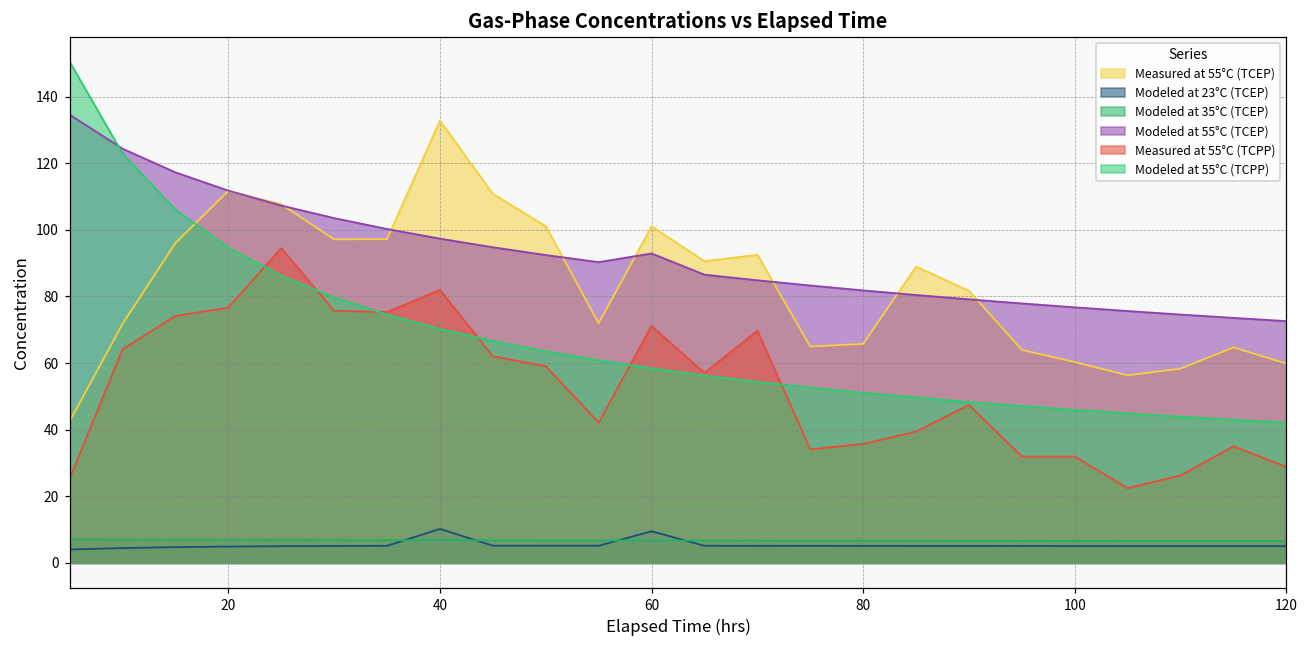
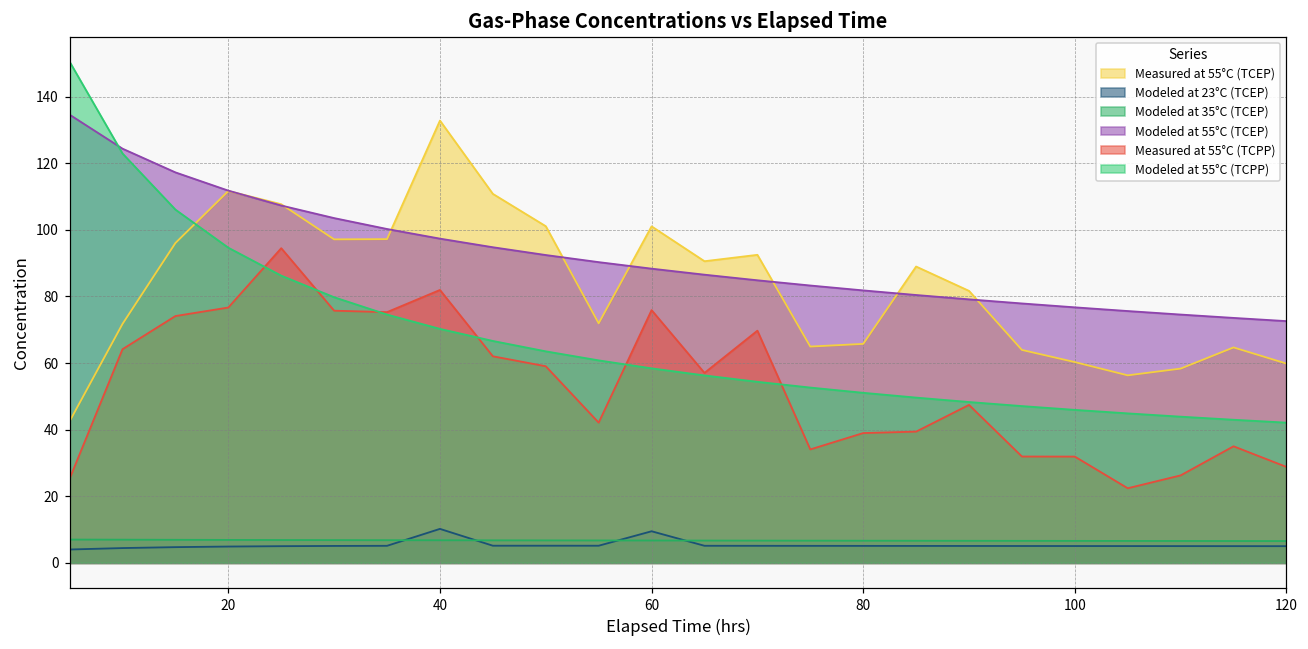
Modeled at 55°C (TCEP), 60: 93 -> 88
Measured at 55°C (TCPP), 60: 71 -> 76
Measured at 55°C (TCPP), 80: 36 -> 39
